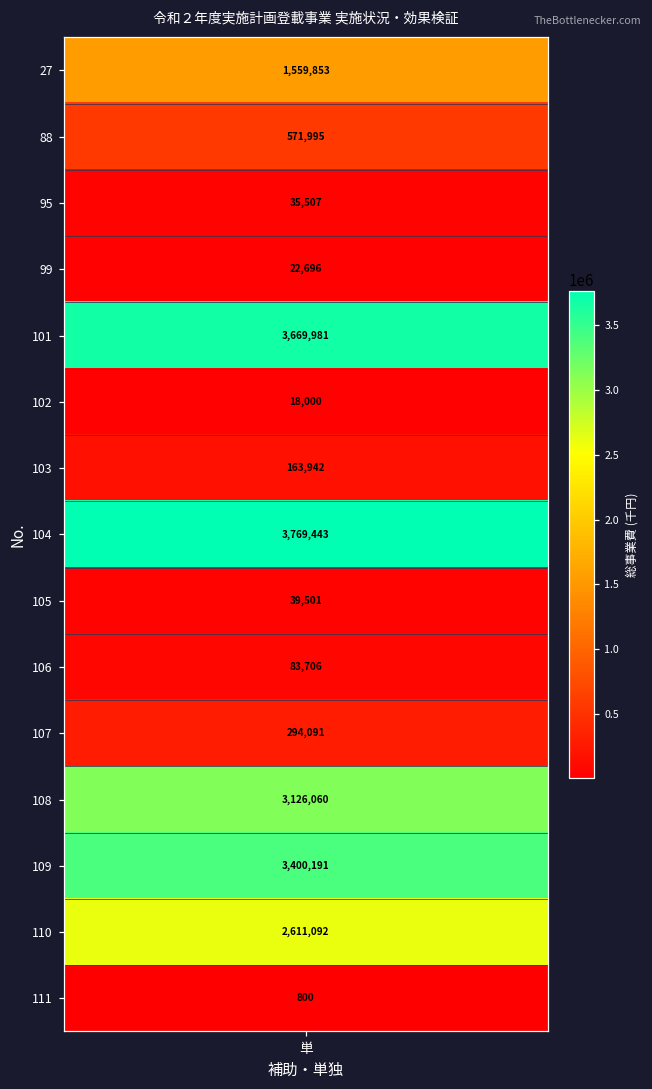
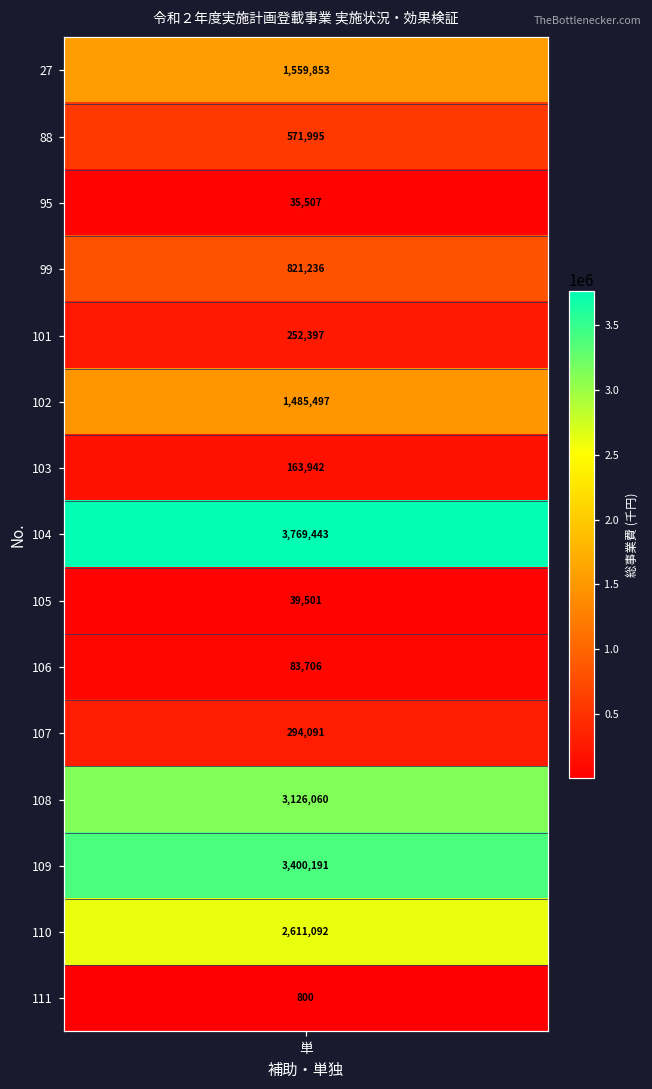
99, 単: 22,696 -> 821,236
101, 単: 3,669,981 -> 252,397
102, 単: 18,000 -> 1,485,497
